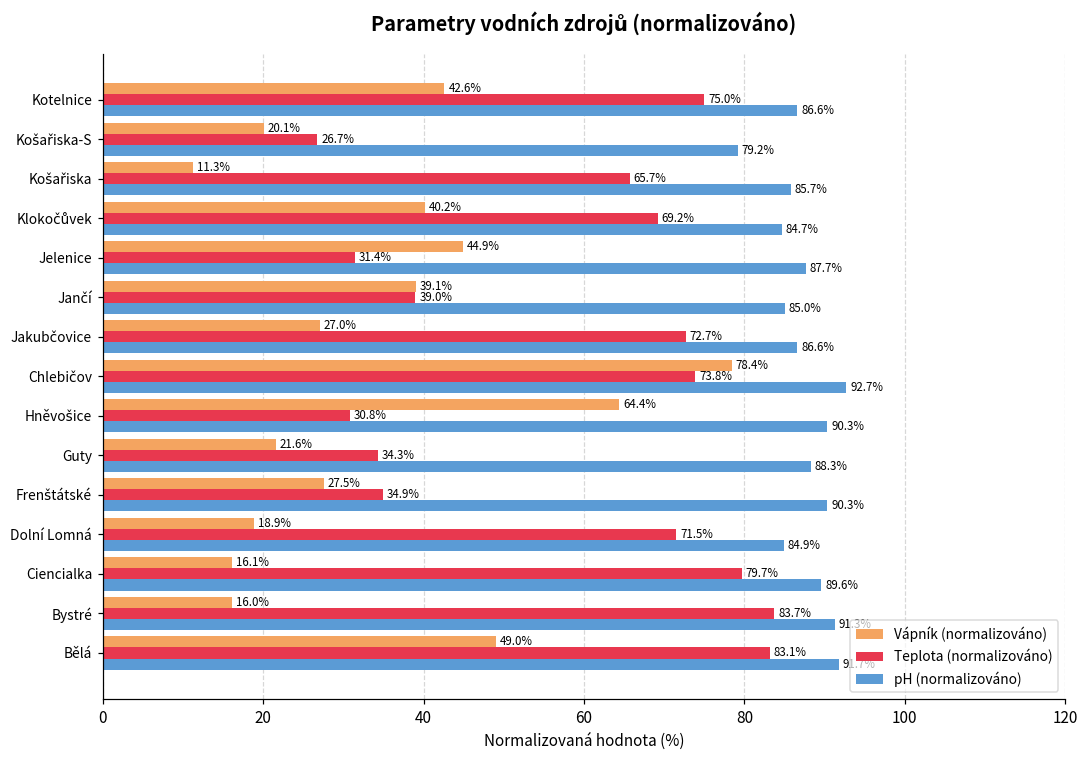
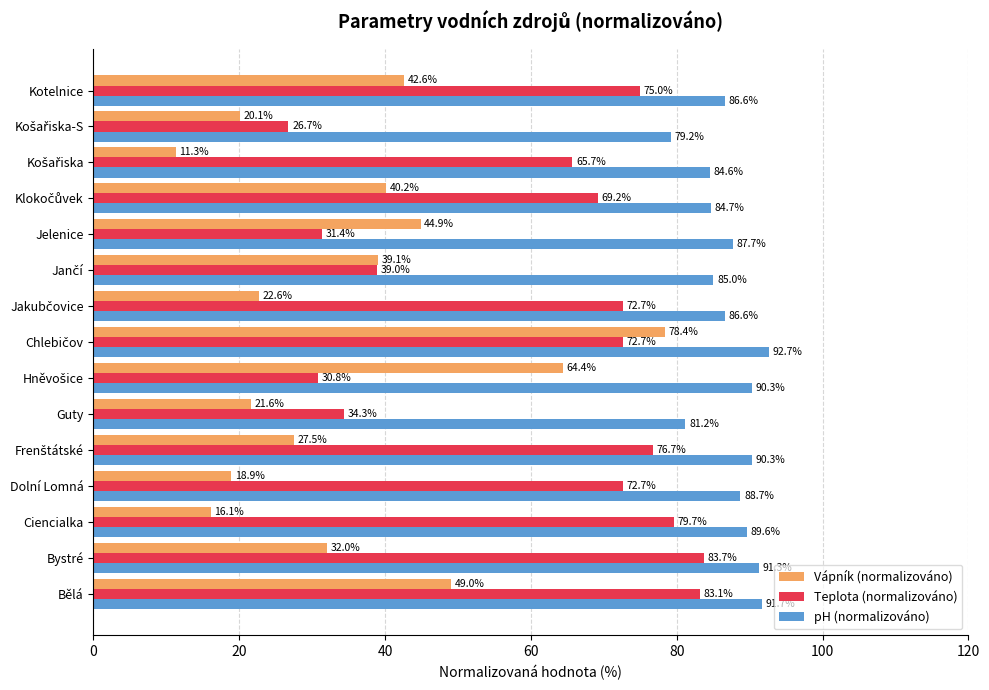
pH (normalizováno), Košařiska: 85.7% -> 84.6%
Vápník (normalizováno), Jakubčovice: 27.0% -> 22.6%
Teplota (normalizováno), Chlebičov: 73.8% -> 72.7%
pH (normalizováno), Guty: 88.3% -> 81.2%
Teplota (normalizováno), Frenštátské: 34.9% -> 76.7%
Teplota (normalizováno), Dolní Lomná: 71.5% -> 72.7%
pH (normalizováno), Dolní Lomná: 84.9% -> 88.7%
Vápník (normalizováno), Bystré: 16.0% -> 32.0%
